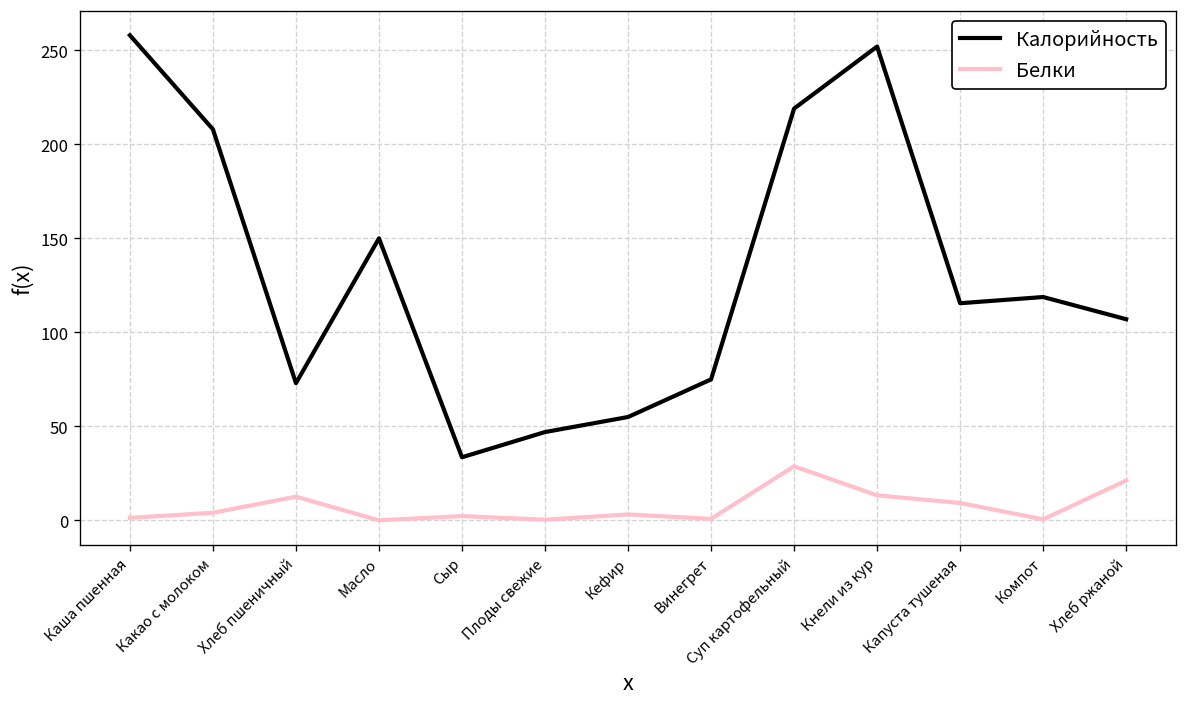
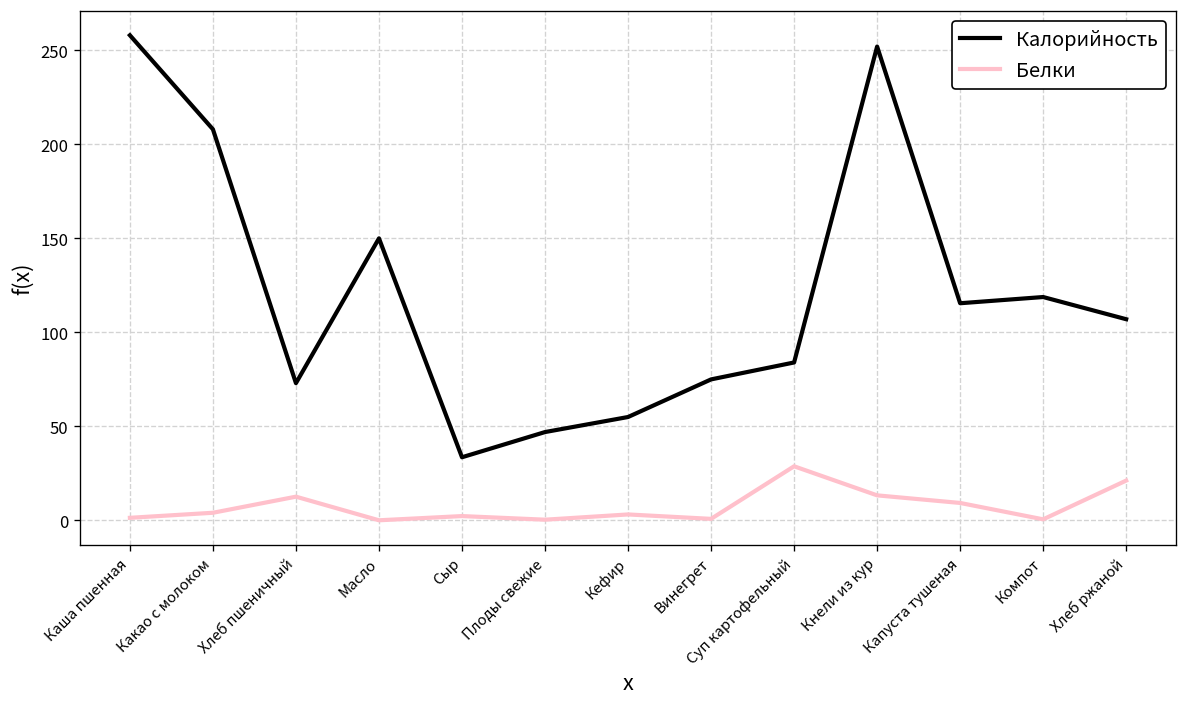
Калорийность, Суп картофельный: 219 -> 84
